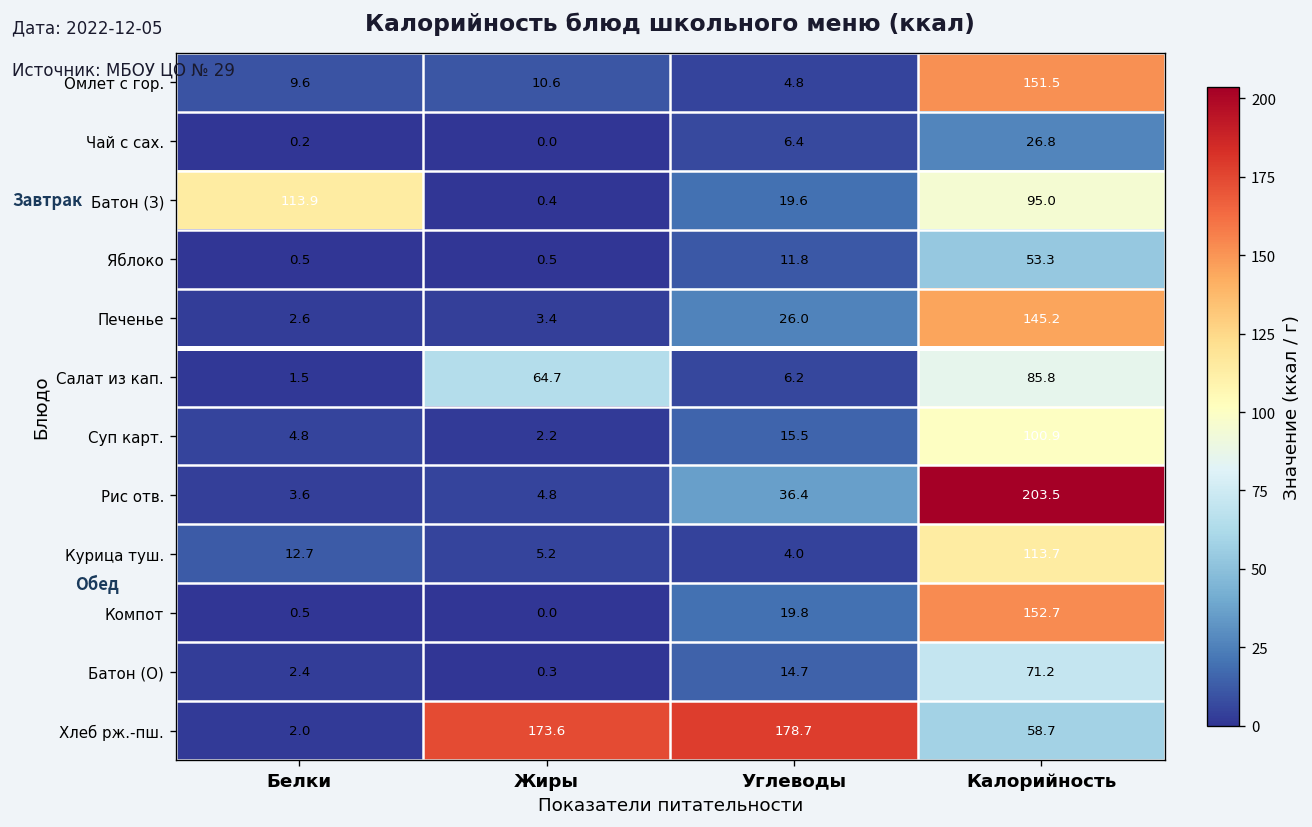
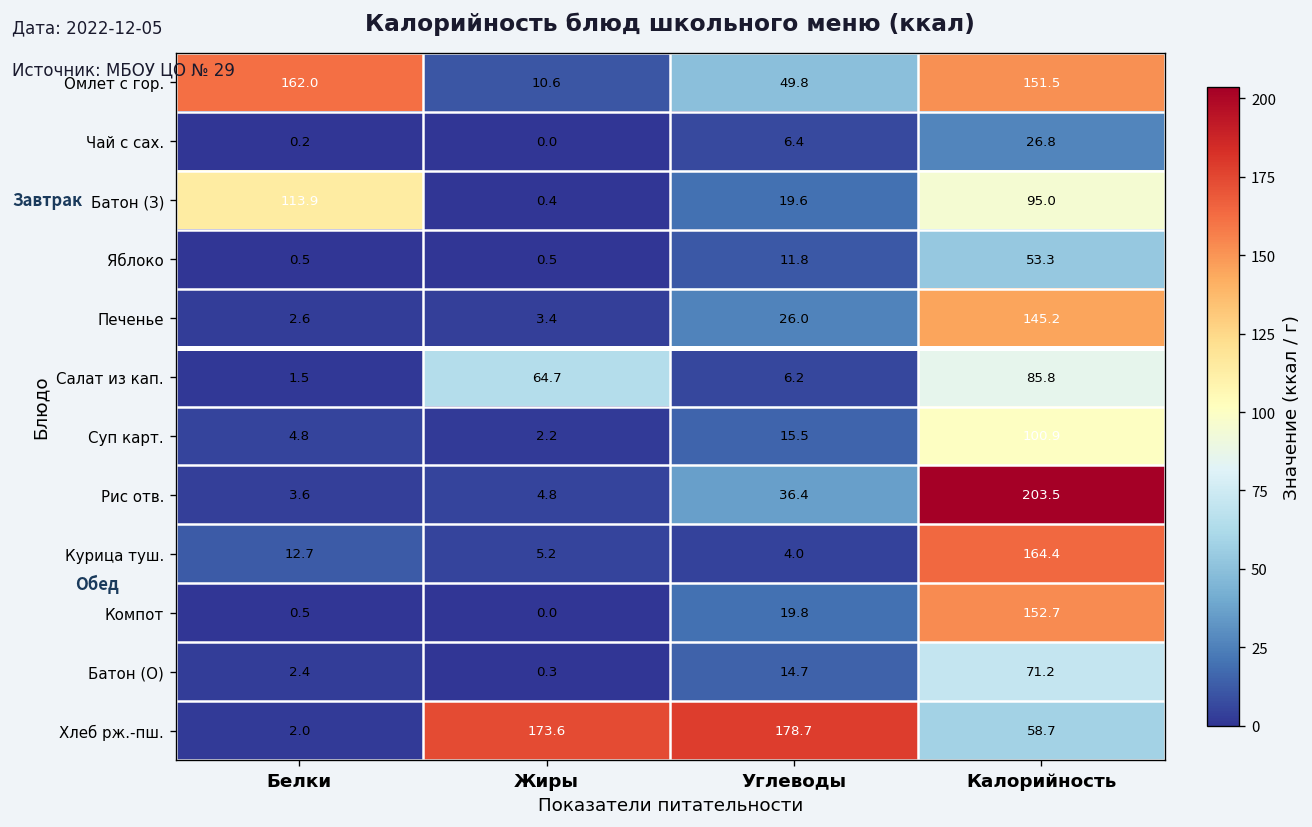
Омлет с гор., Белки: 9.6 -> 162.0
Омлет с гор., Углеводы: 4.8 -> 49.8
Курица туш., Калорийность: 113.7 -> 164.4
